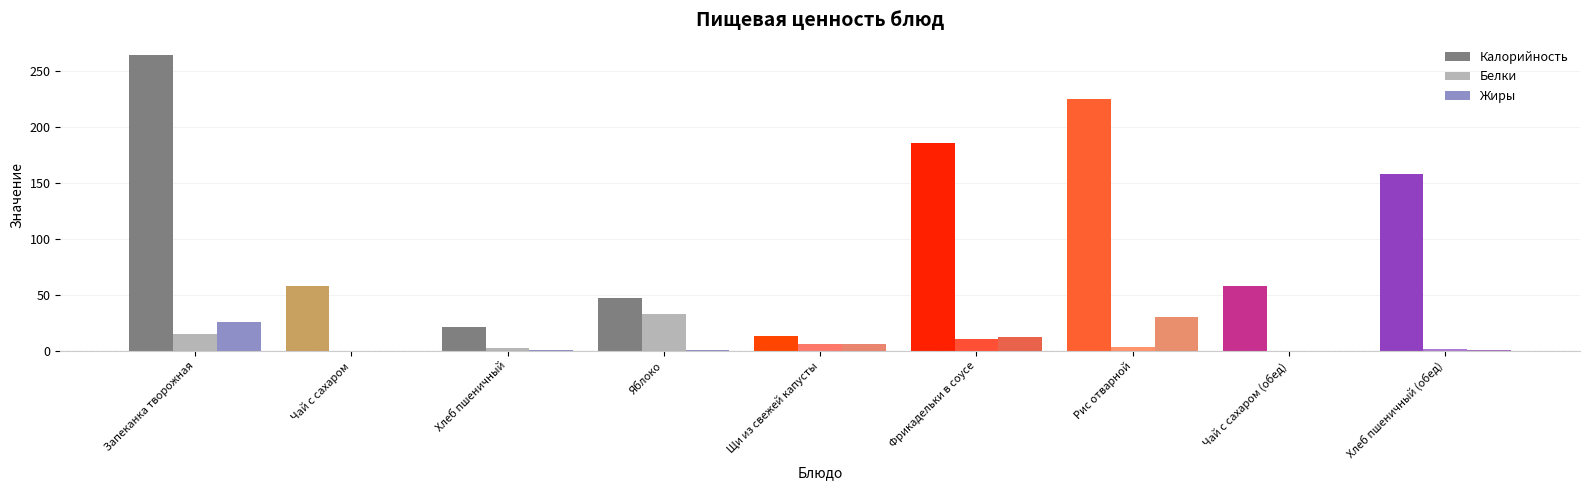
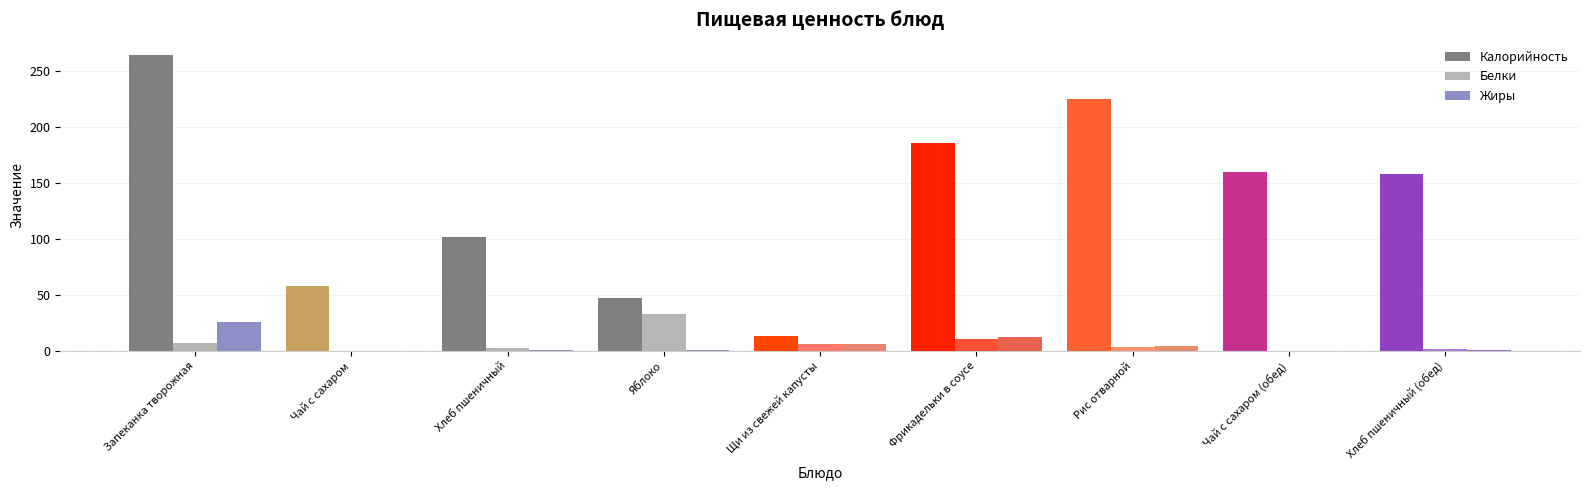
Белки, Запеканка творожная: 15 -> 7
Калорийность, Хлеб пшеничный: 21 -> 102
Жиры, Рис отварной: 30 -> 5
Калорийность, Чай с сахаром (обед): 58 -> 160
